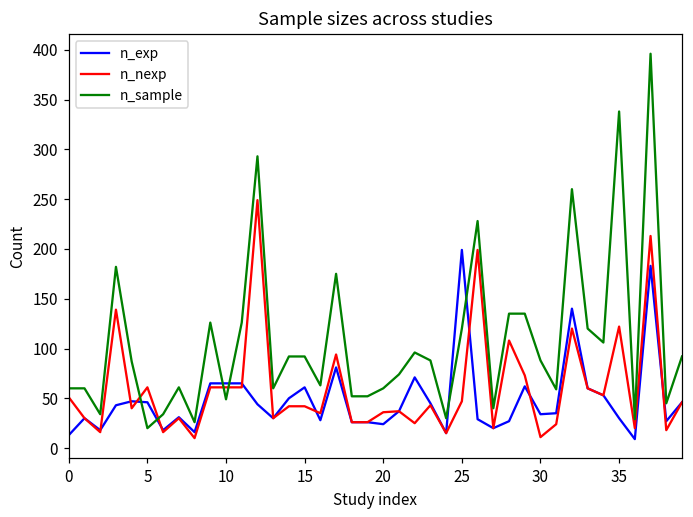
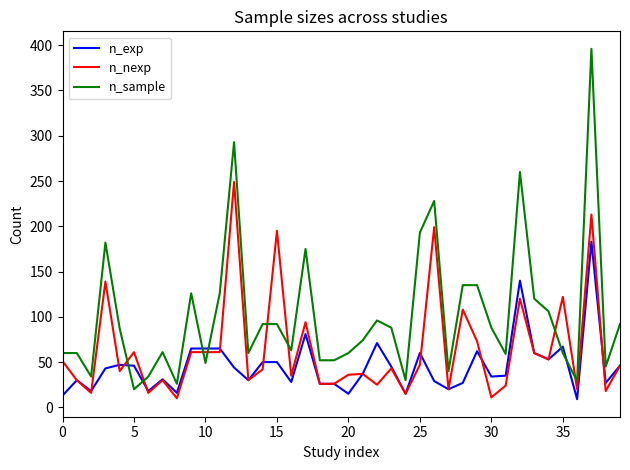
n_exp, 15: 60 -> 50
n_nexp, 15: 40 -> 200
n_exp, 20: 24 -> 15
n_exp, 25: 200 -> 60
n_sample, 25: 120 -> 190
n_exp, 35: 30 -> 70
n_sample, 35: 340 -> 60
